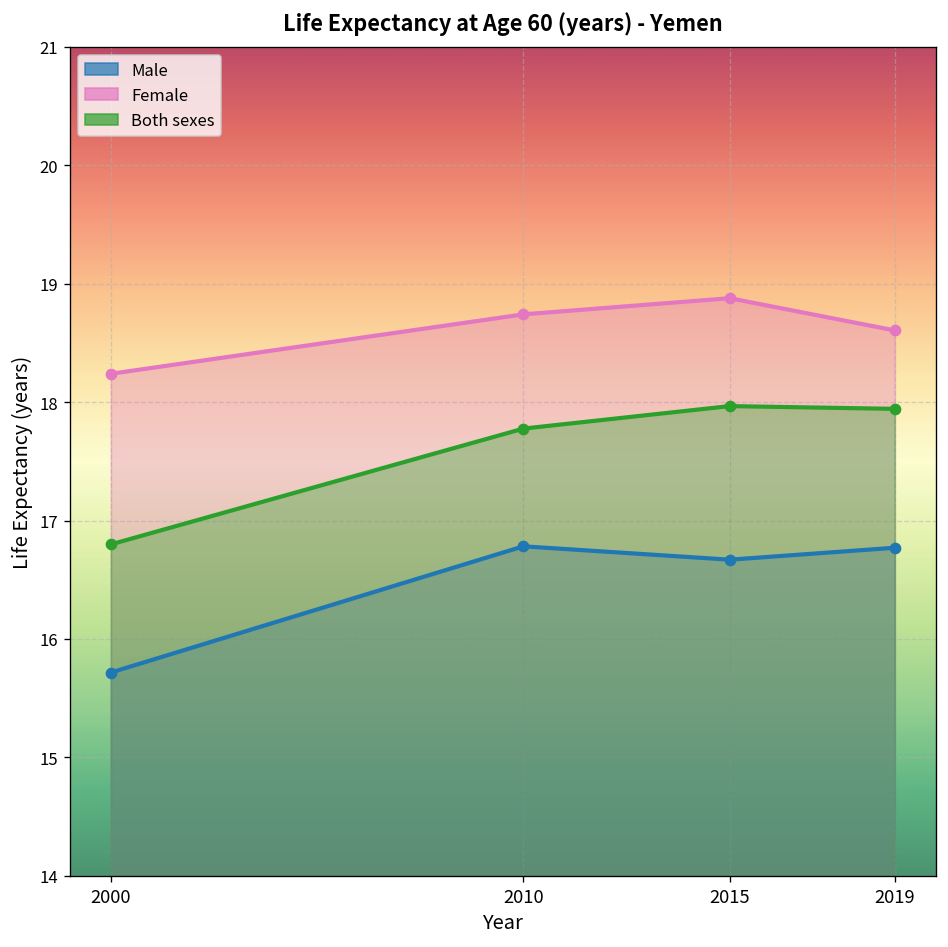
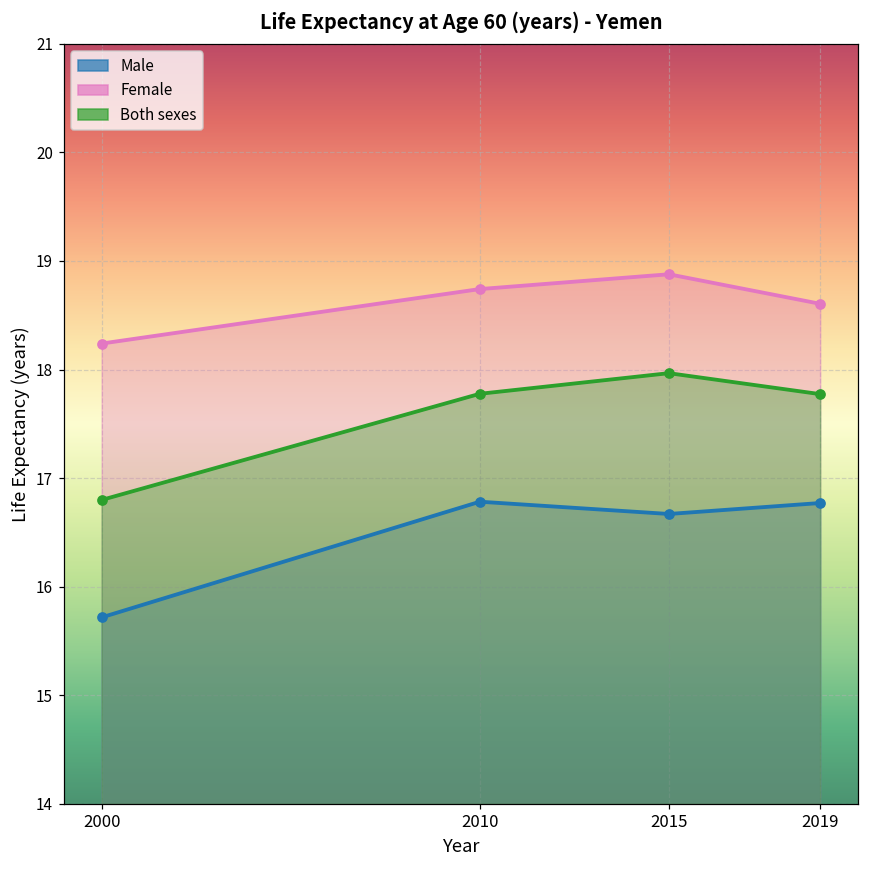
Both sexes, 2019: 17.9 -> 17.8
